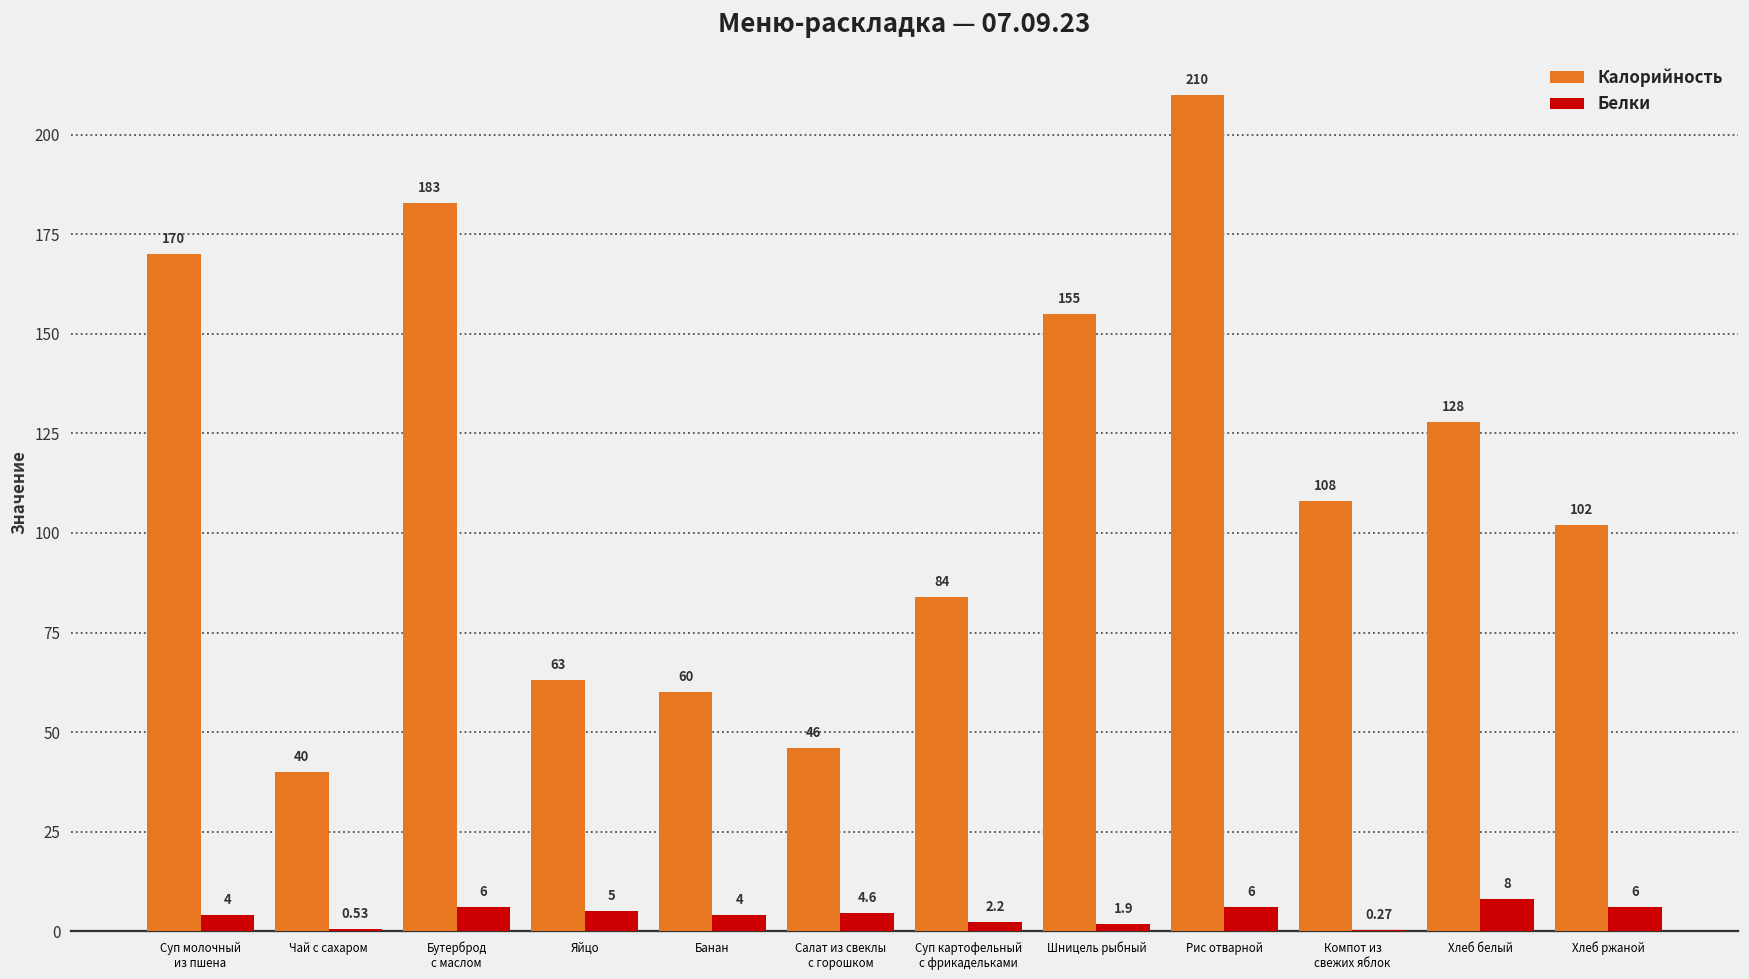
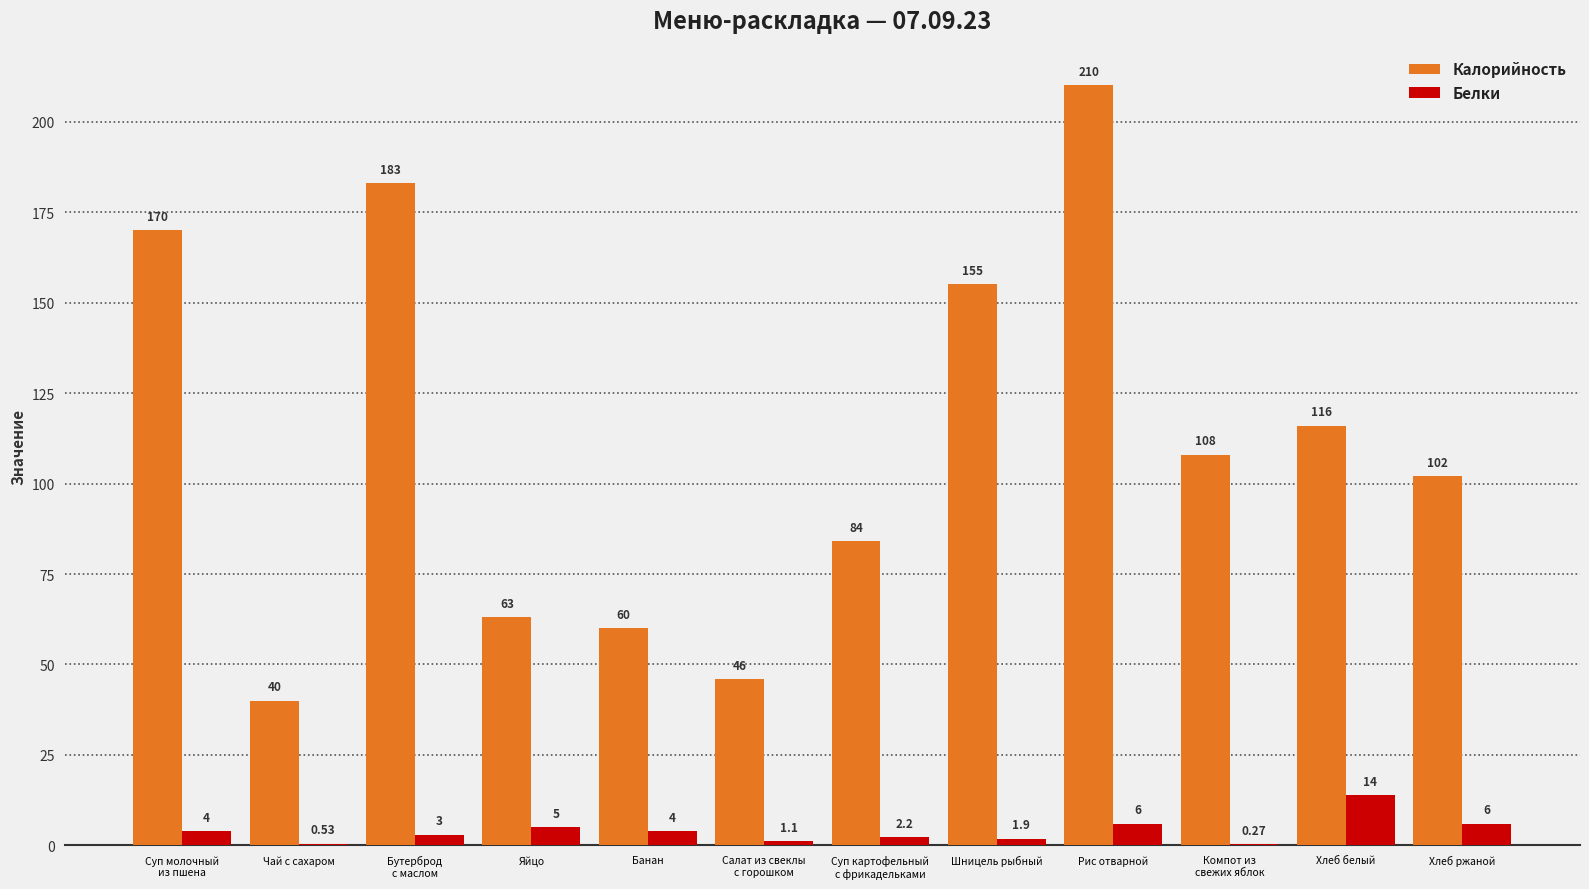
Белки, Бутерброд с маслом: 6 -> 3
Белки, Салат из свеклы с горошком: 4.6 -> 1.1
Калорийность, Хлеб белый: 128 -> 116
Белки, Хлеб белый: 8 -> 14
